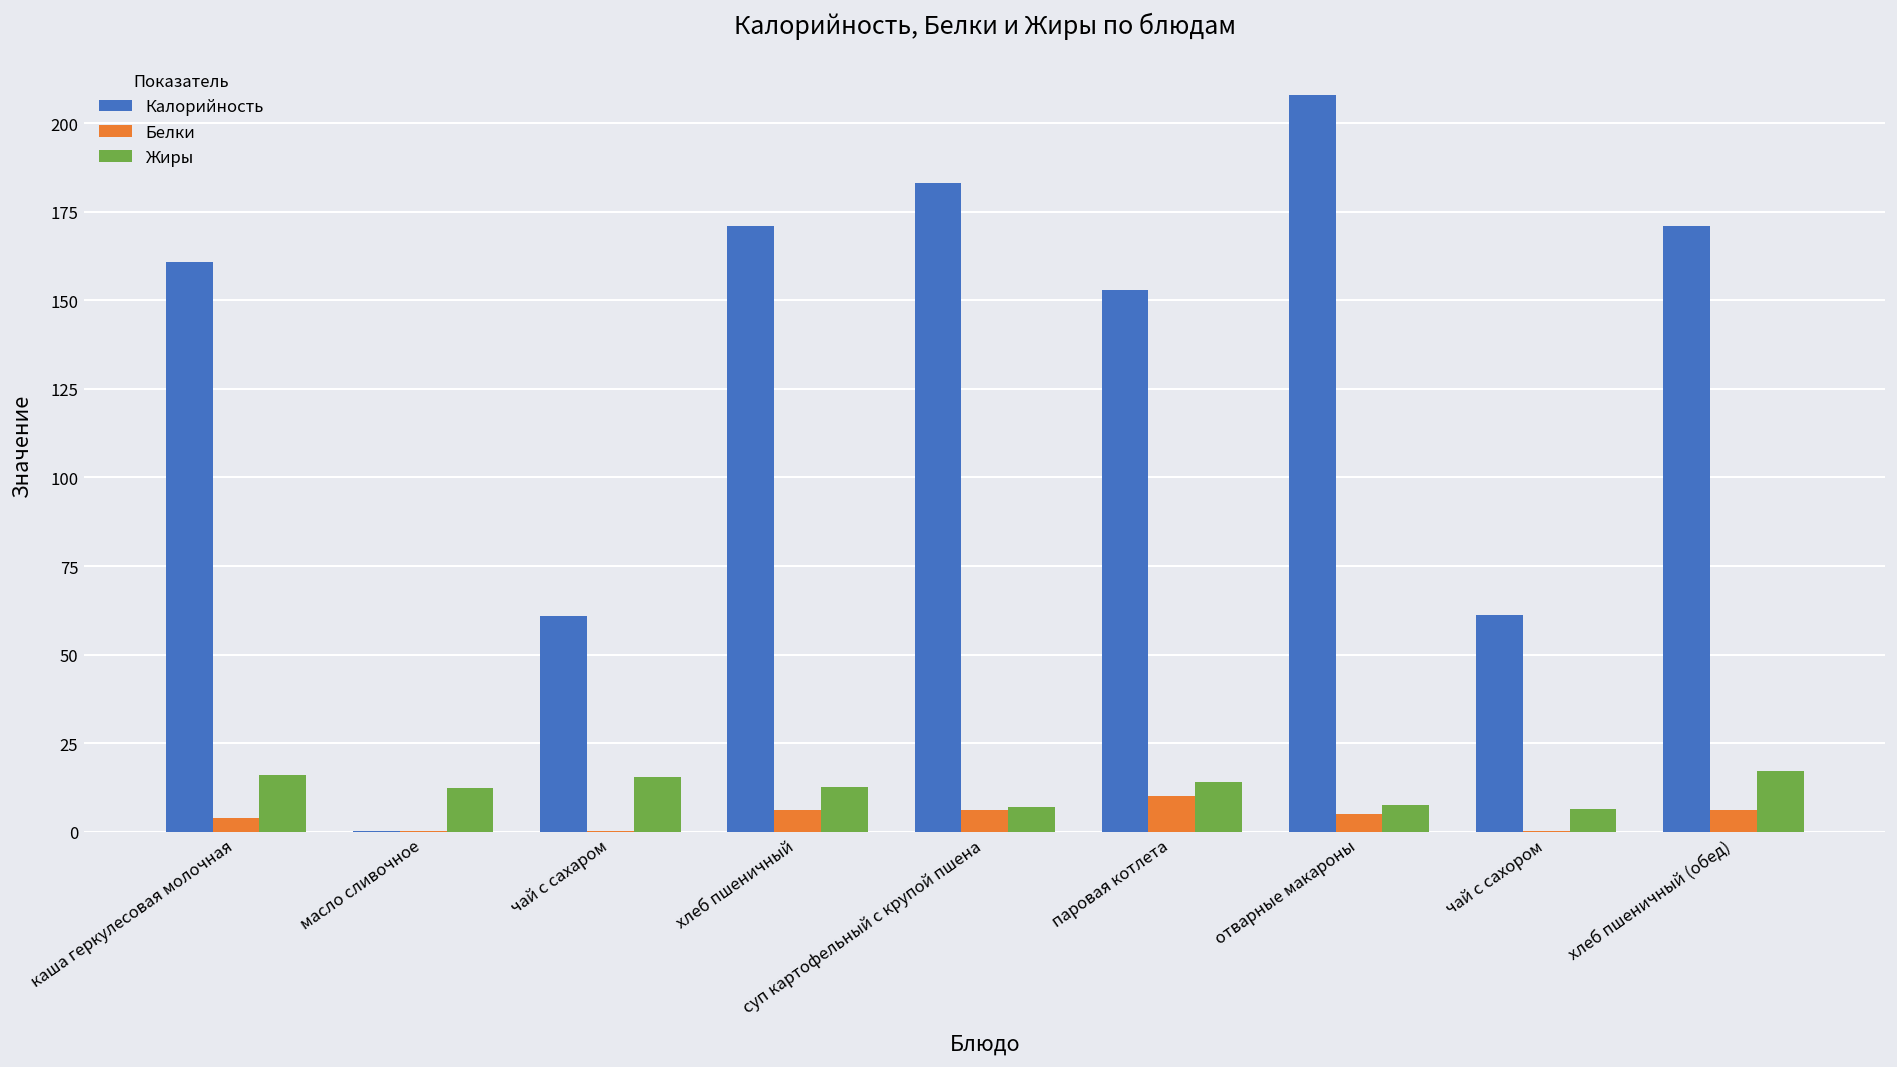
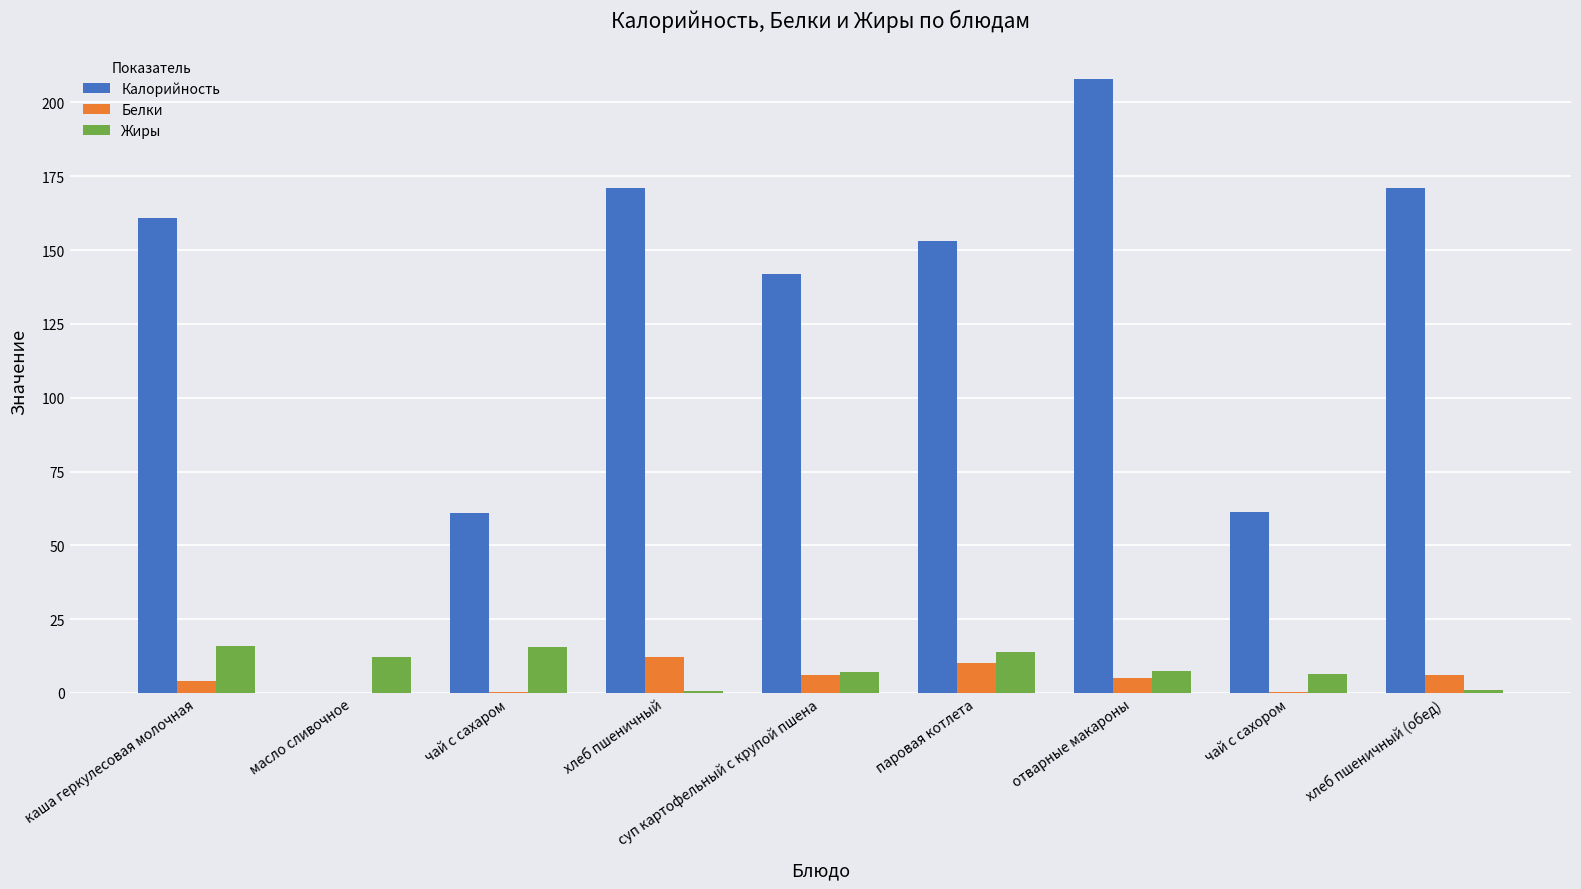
Белки, хлеб пшеничный: 6 -> 12
Жиры, хлеб пшеничный: 13 -> 1
Калорийность, суп картофельный с крупой пшена: 183 -> 142
Жиры, хлеб пшеничный (обед): 17 -> 1
